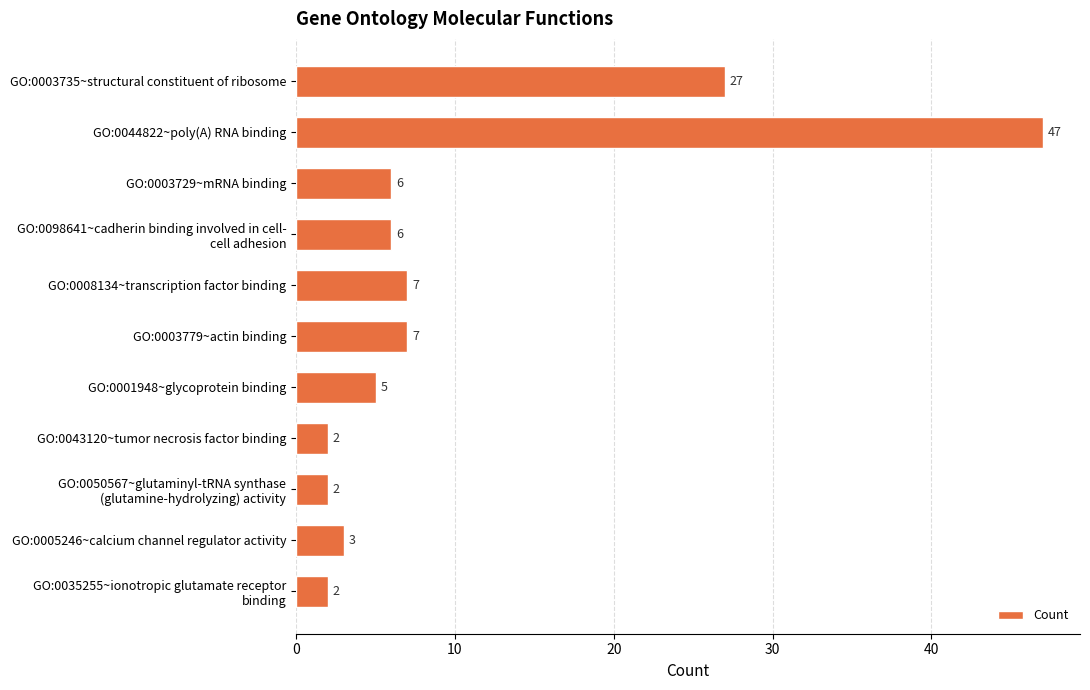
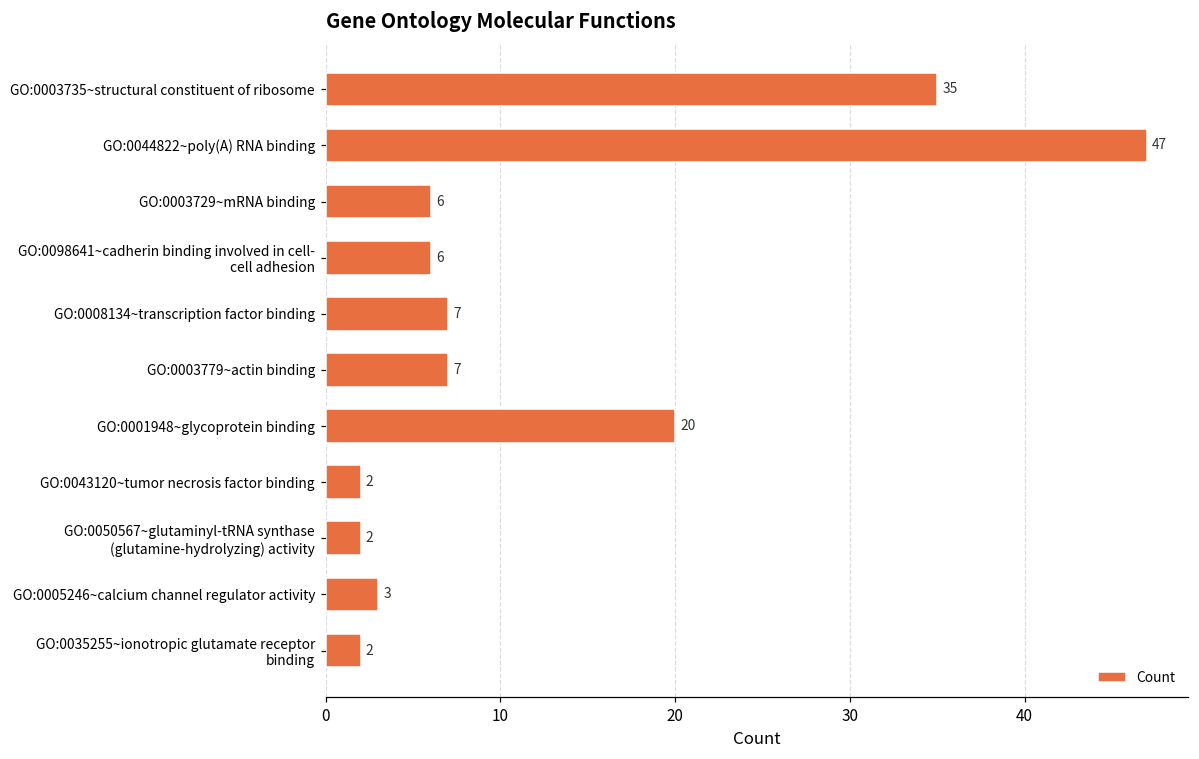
GO:0003735~structural constituent of ribosome: 27 -> 35
GO:0001948~glycoprotein binding: 5 -> 20
